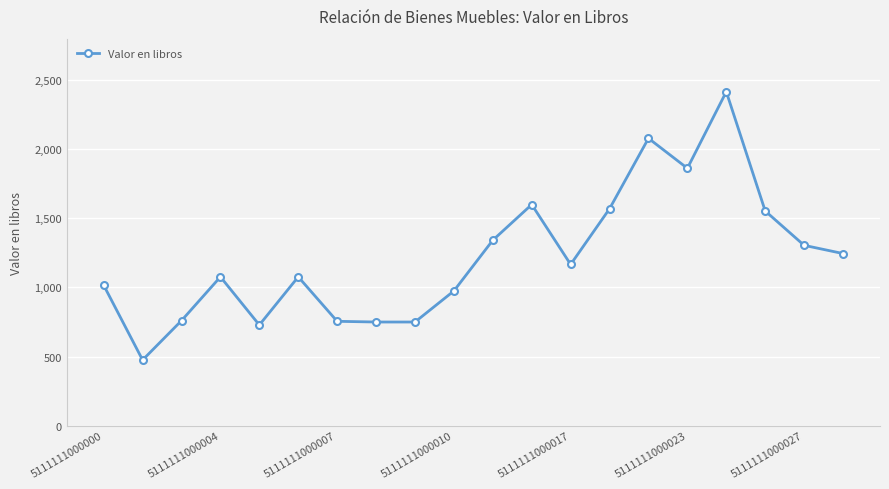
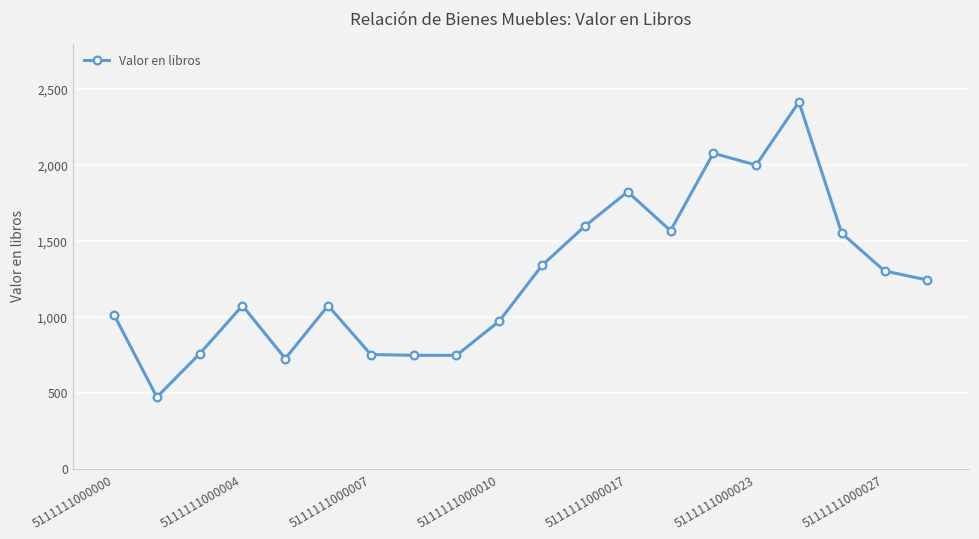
5111111000017: 1,170 -> 1,830
5111111000023: 1,860 -> 2,000
